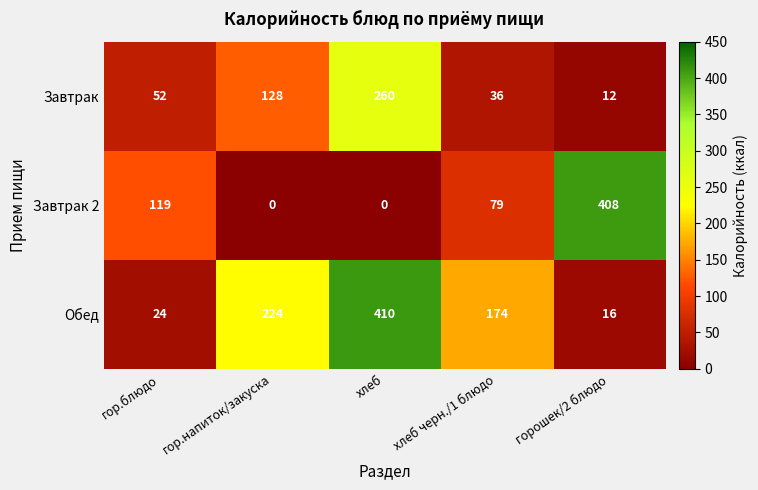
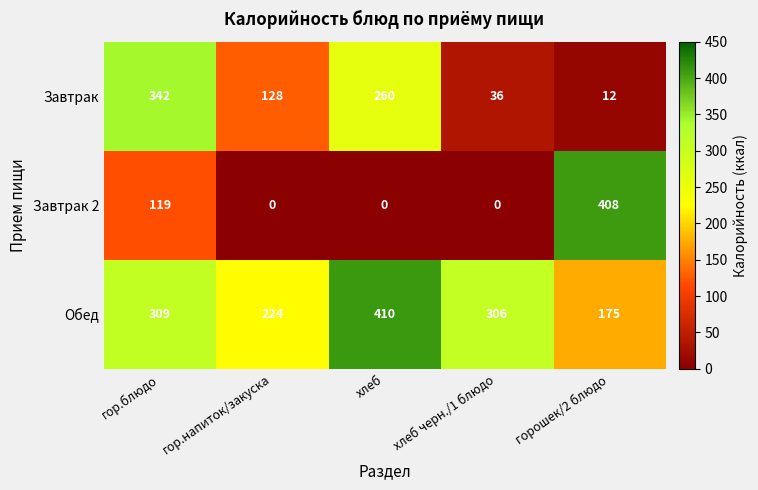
Завтрак, гор.блюдо: 52 -> 342
Завтрак 2, хлеб черн./1 блюдо: 79 -> 0
Обед, гор.блюдо: 24 -> 309
Обед, хлеб черн./1 блюдо: 174 -> 306
Обед, горошек/2 блюдо: 16 -> 175
